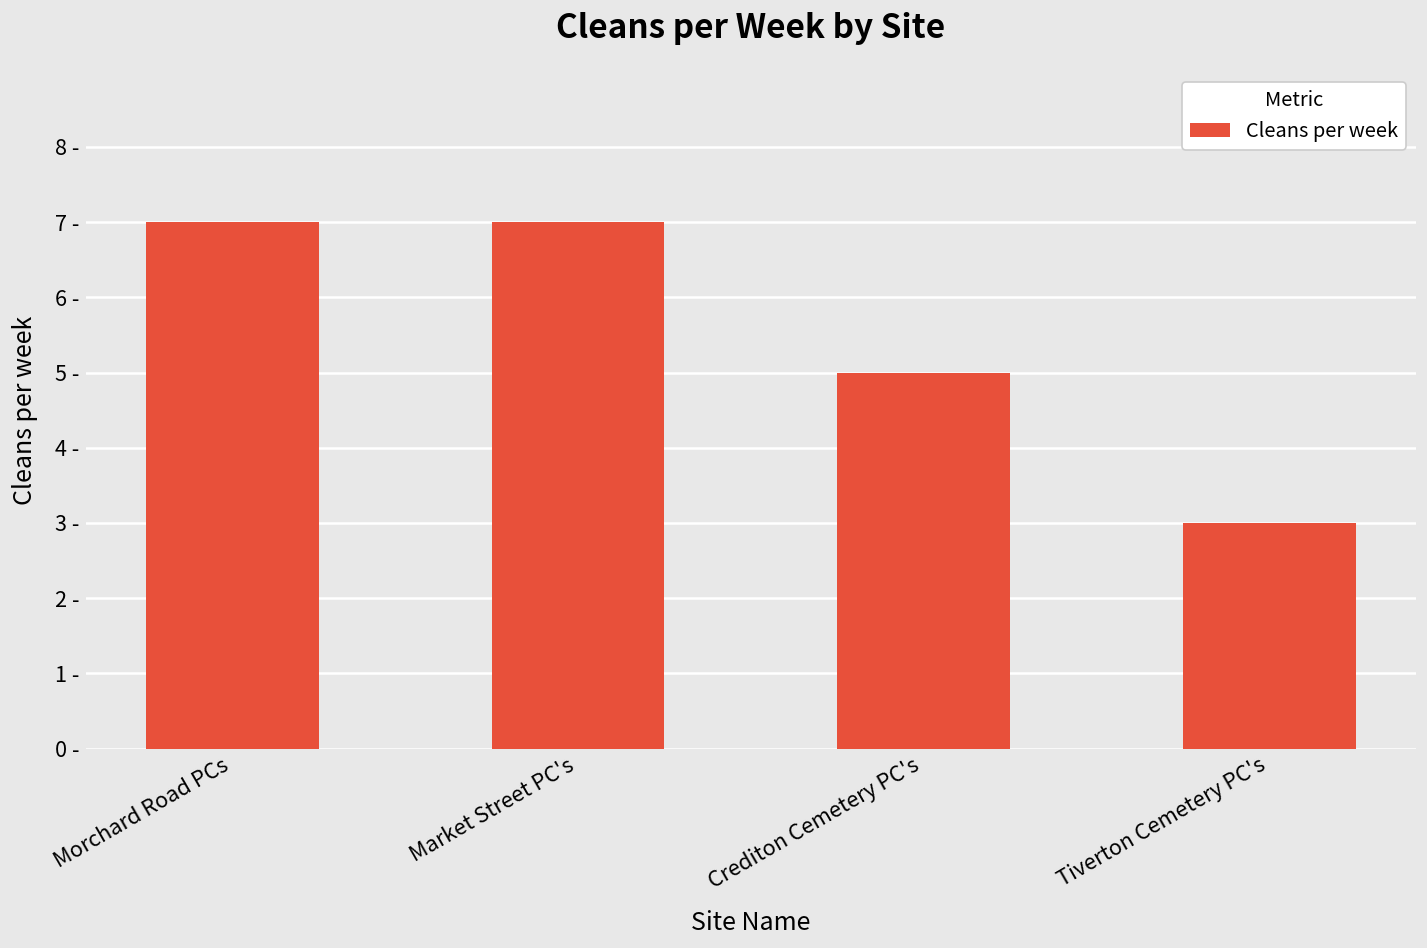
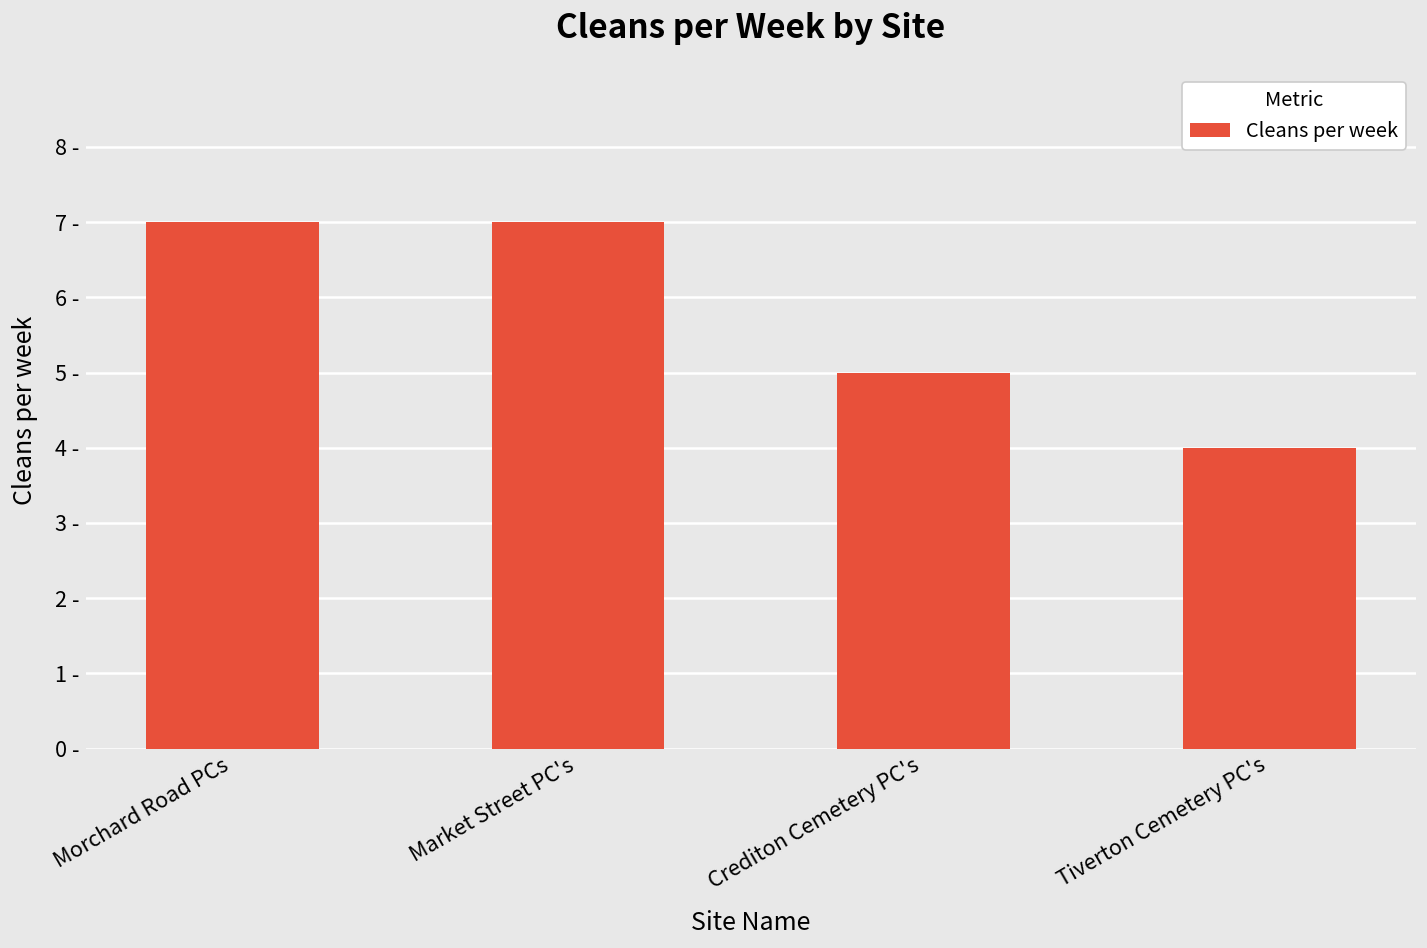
Tiverton Cemetery PC's: 3 - -> 4 -
